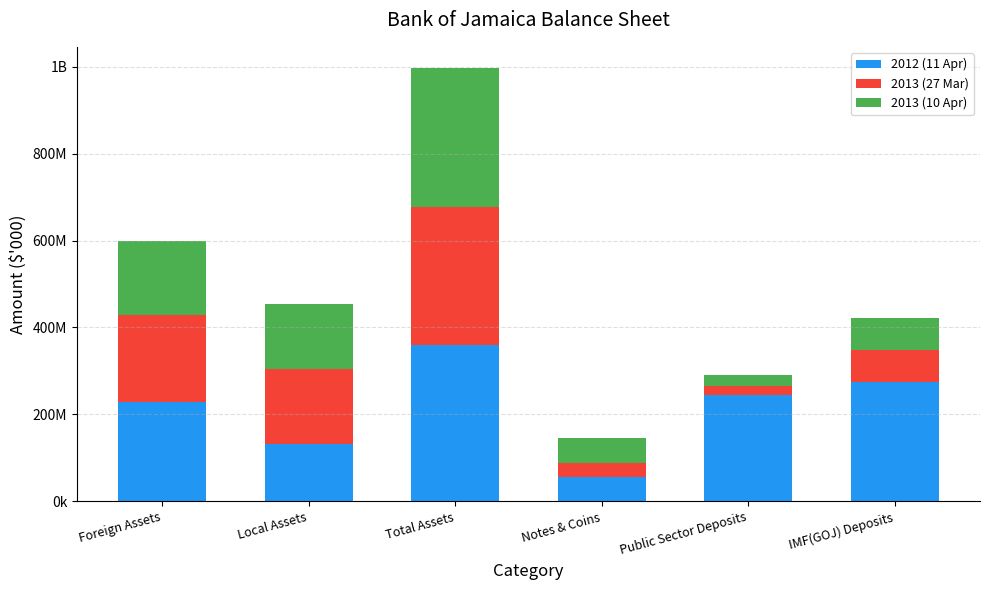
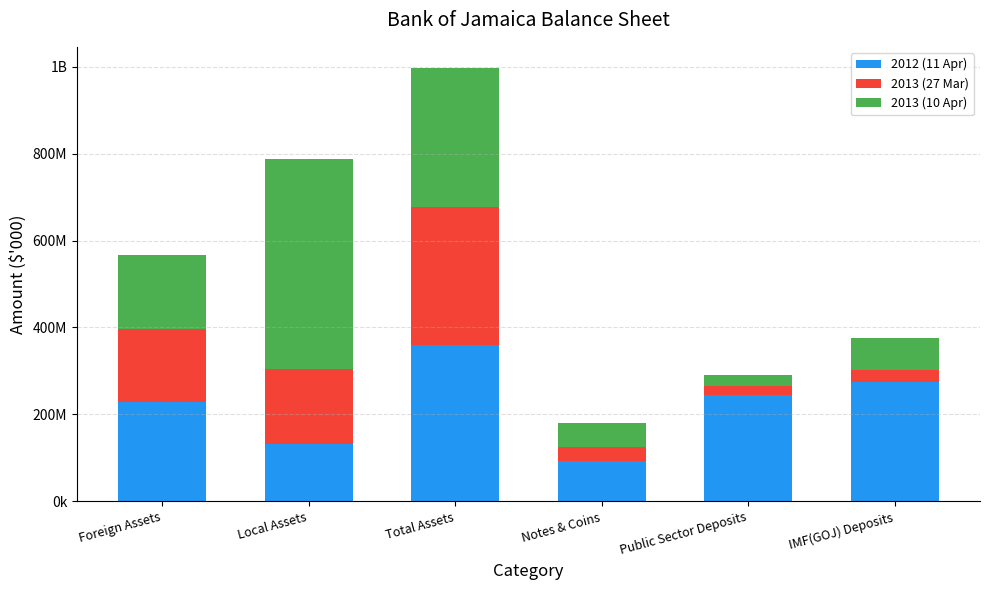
2013 (27 Mar), Foreign Assets: 200000000 -> 170000000
2013 (10 Apr), Local Assets: 150000000 -> 480000000
2012 (11 Apr), Notes & Coins: 60000000 -> 90000000
2013 (27 Mar), IMF(GOJ) Deposits: 70000000 -> 30000000
